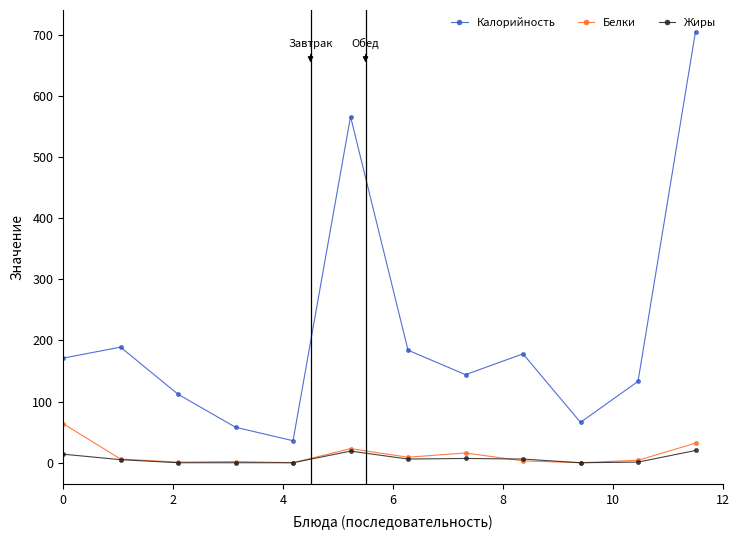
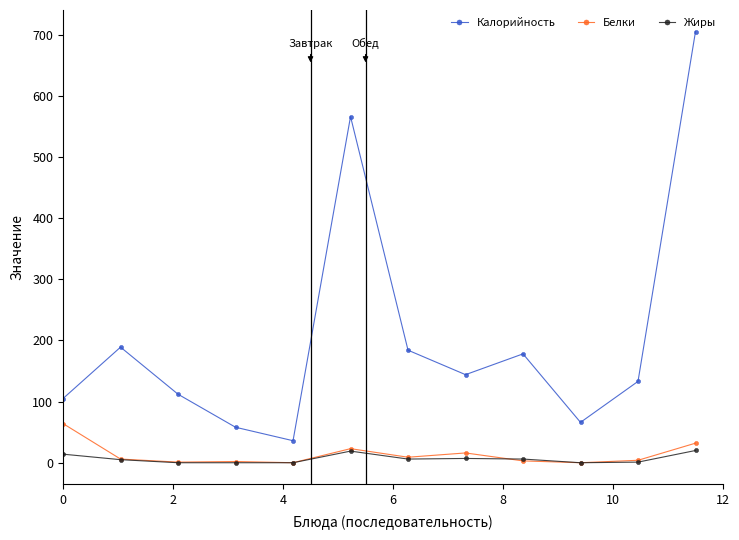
Калорийность, 0: 170 -> 110
